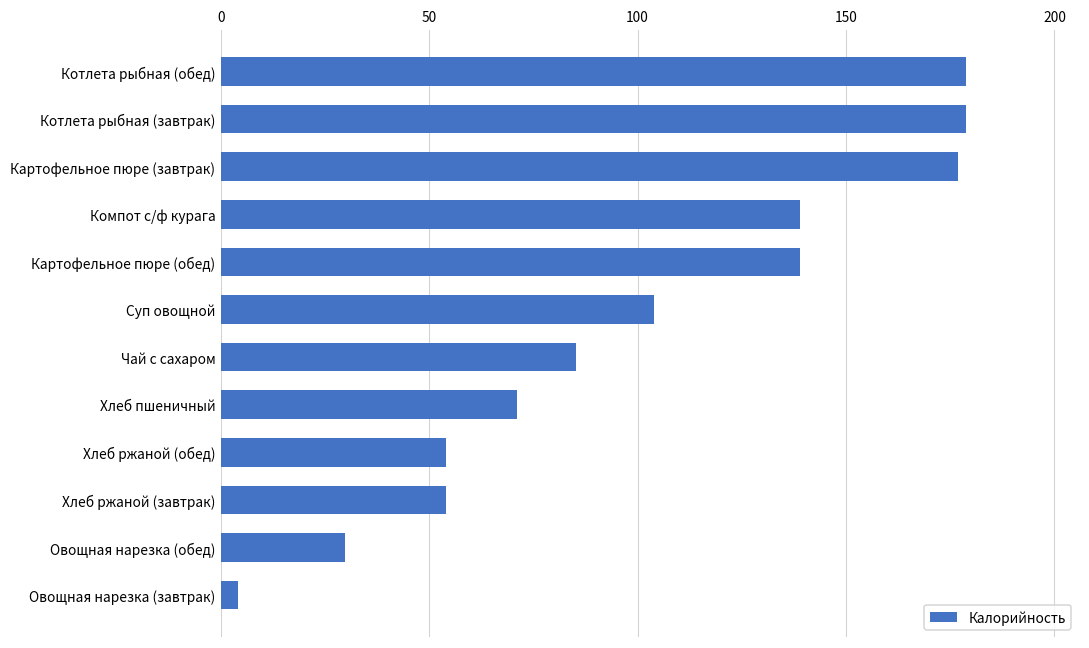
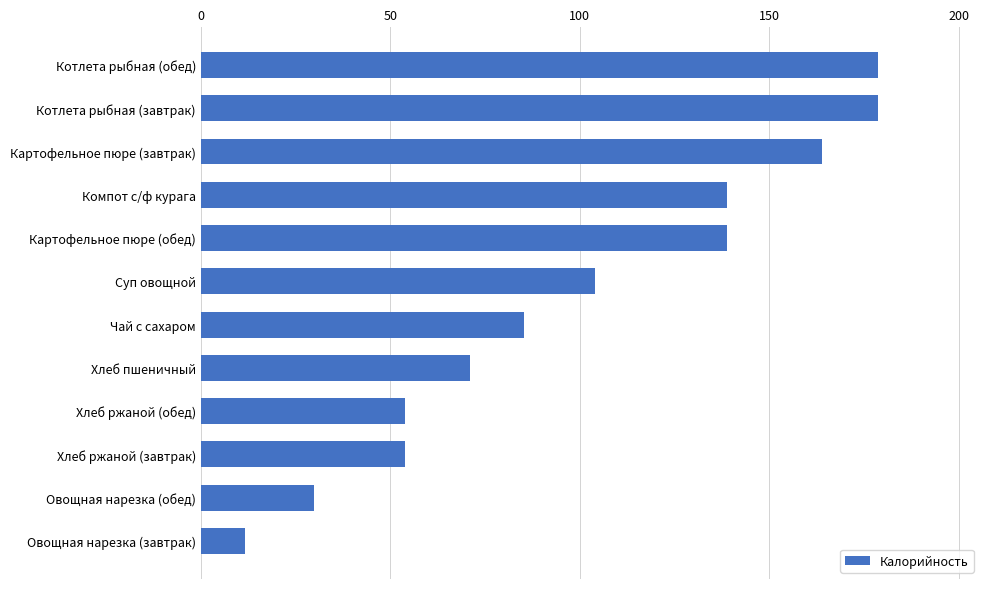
Картофельное пюре (завтрак): 177 -> 164
Овощная нарезка (завтрак): 4 -> 12
